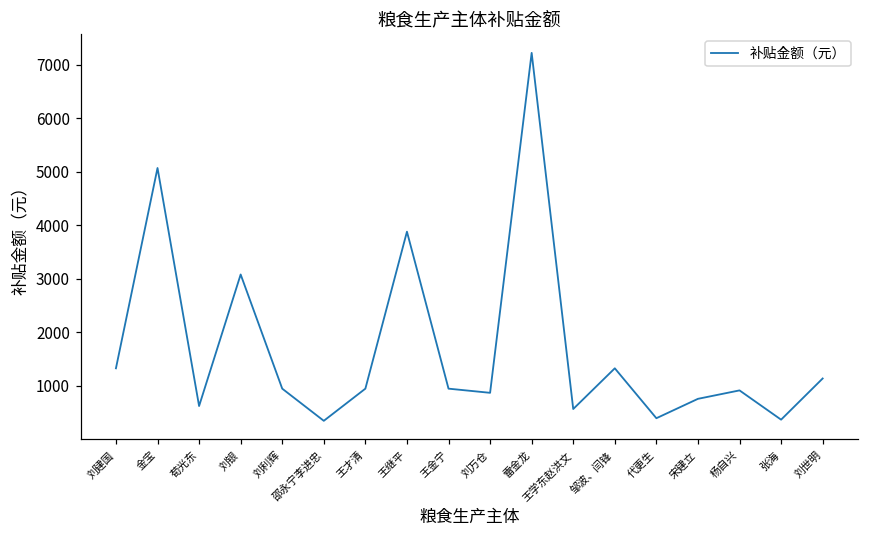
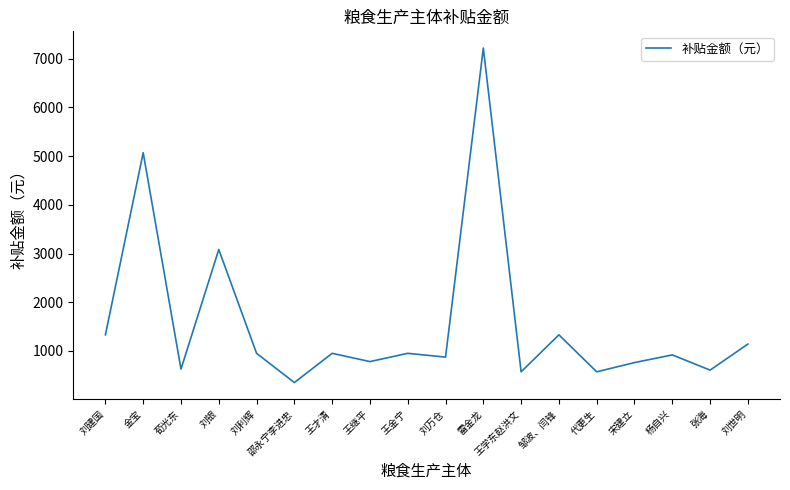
王继平: 3900 -> 800
代更生: 400 -> 600
张海: 400 -> 600
